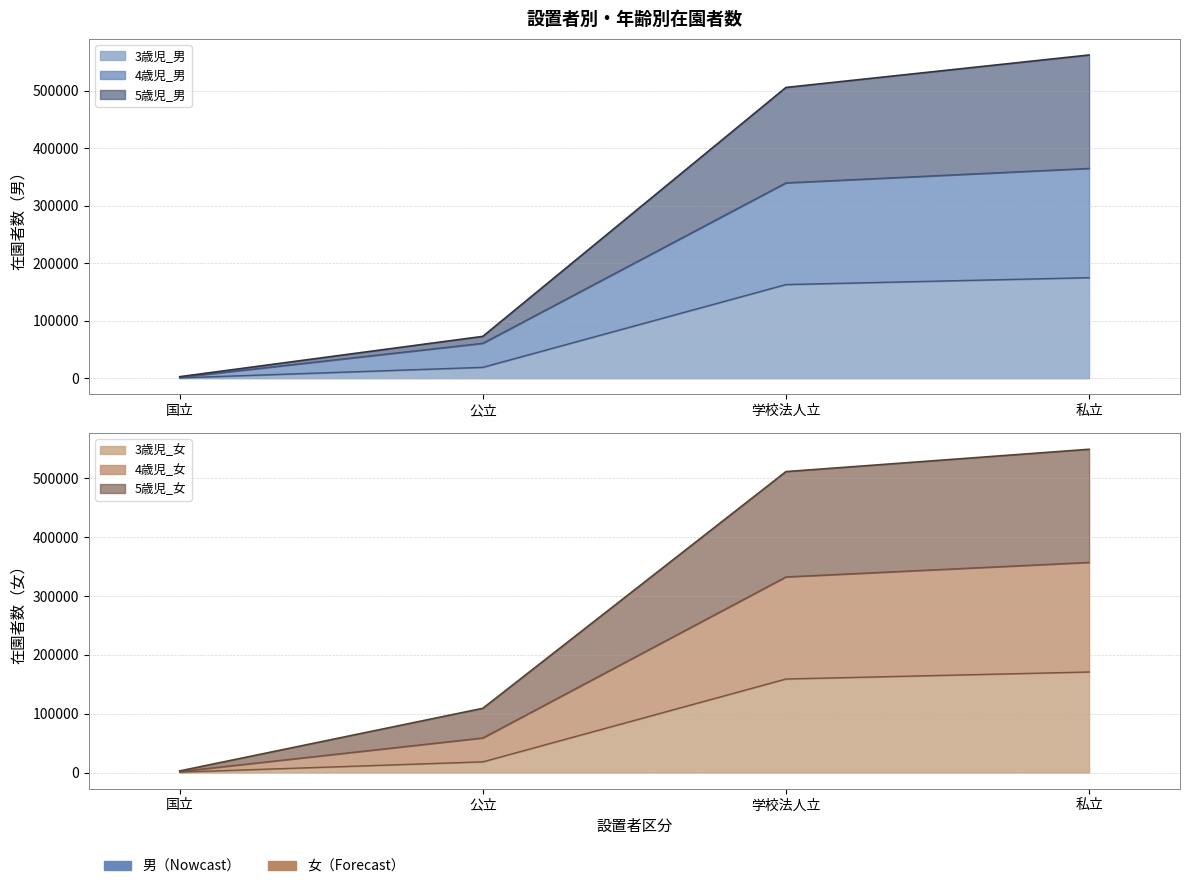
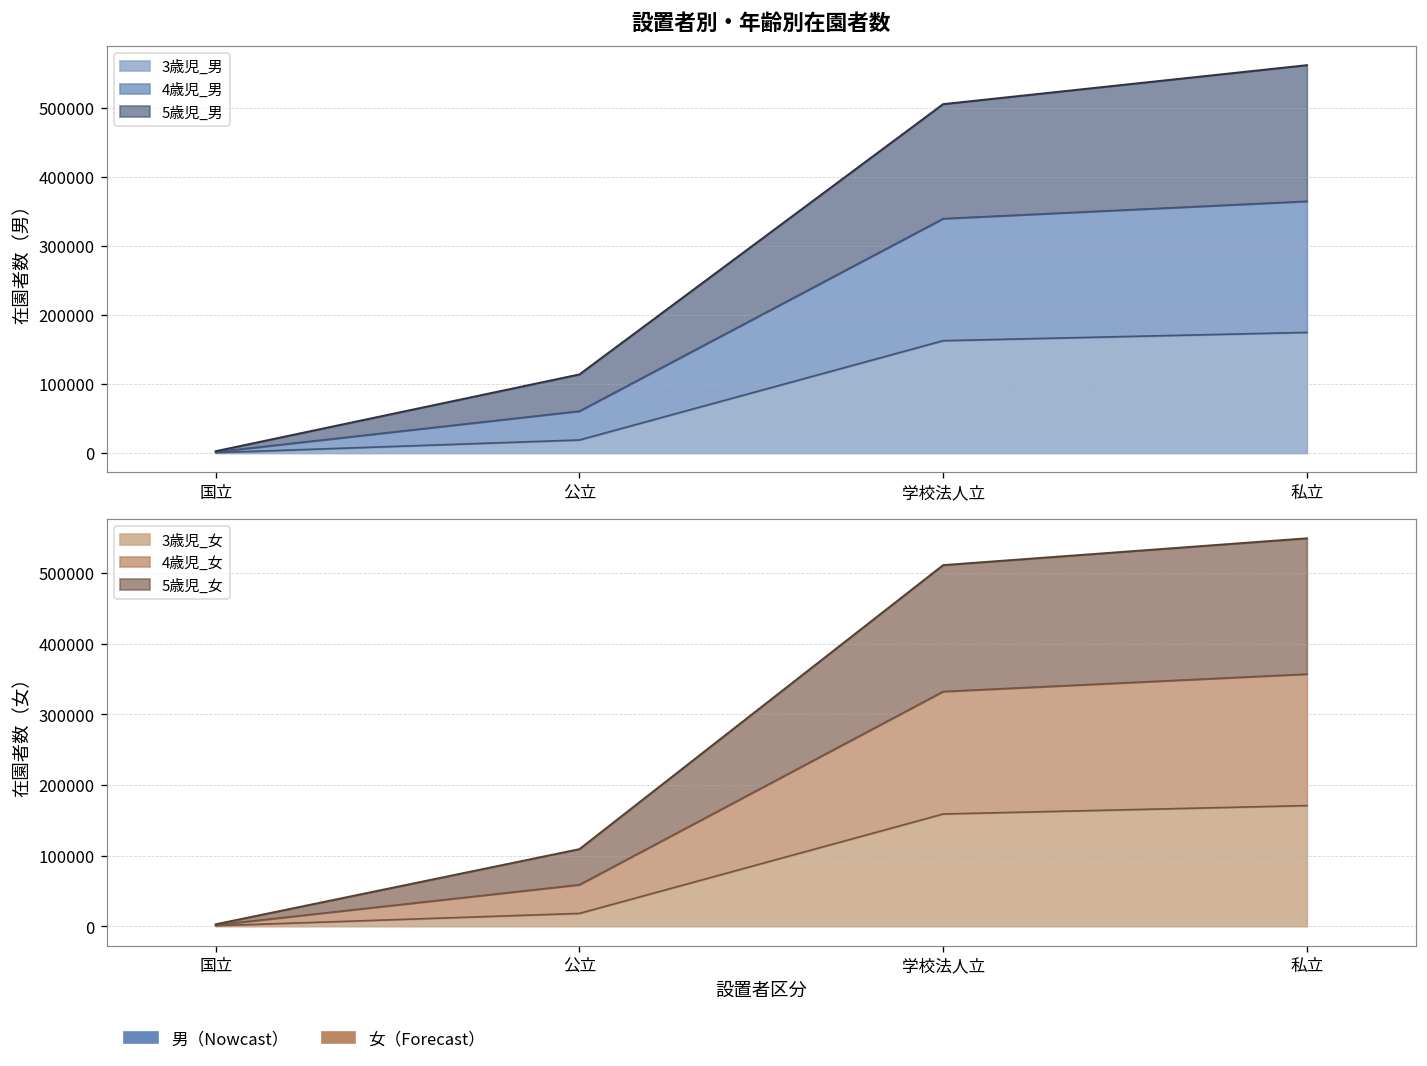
設置者別・年齢別在園者数, 5歳児_男, 公立: 10000 -> 50000
